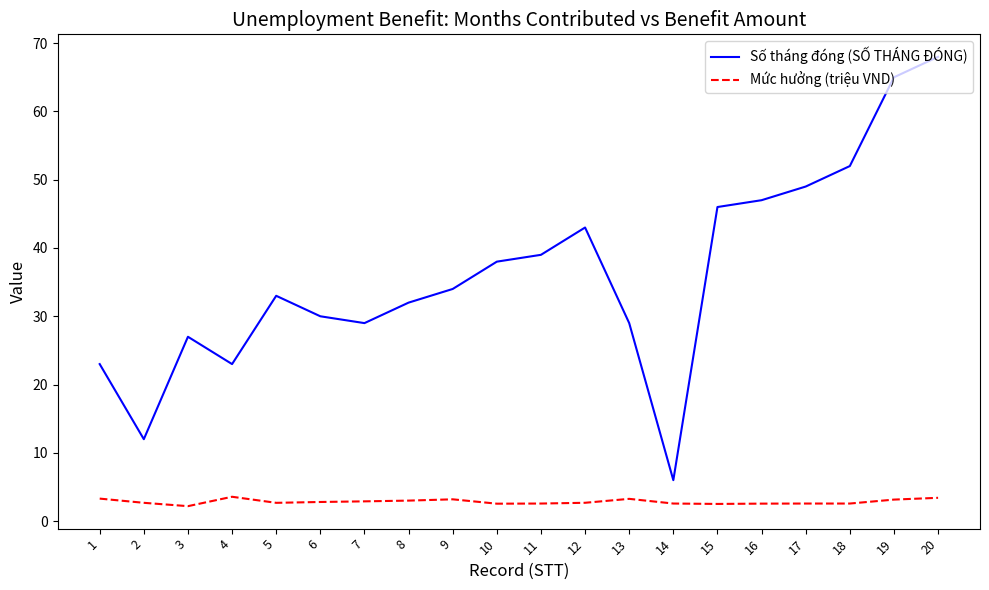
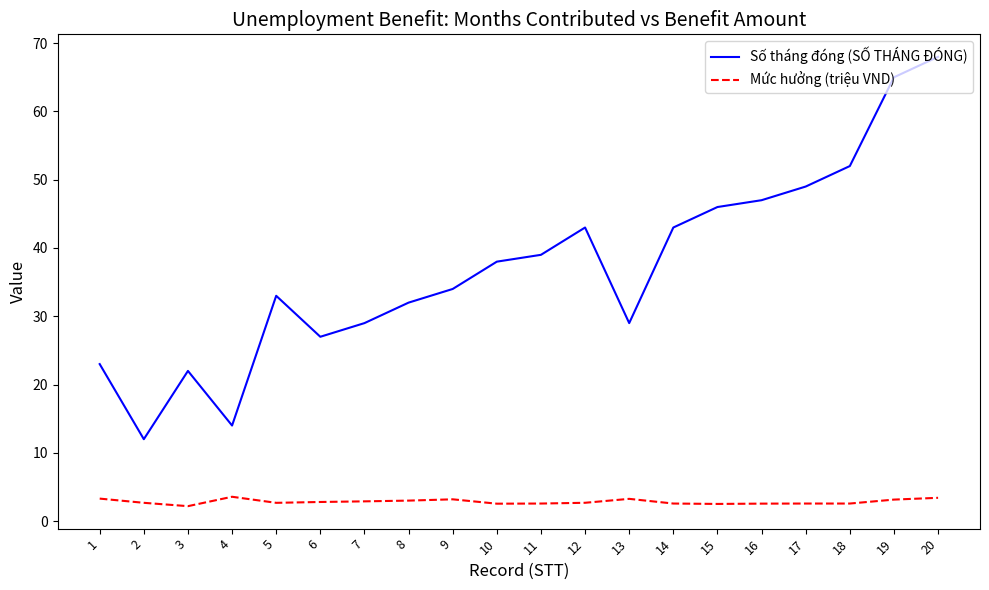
Số tháng đóng (SỐ THÁNG ĐÓNG), 3: 27 -> 22
Số tháng đóng (SỐ THÁNG ĐÓNG), 4: 23 -> 14
Số tháng đóng (SỐ THÁNG ĐÓNG), 6: 30 -> 27
Số tháng đóng (SỐ THÁNG ĐÓNG), 14: 6 -> 43
